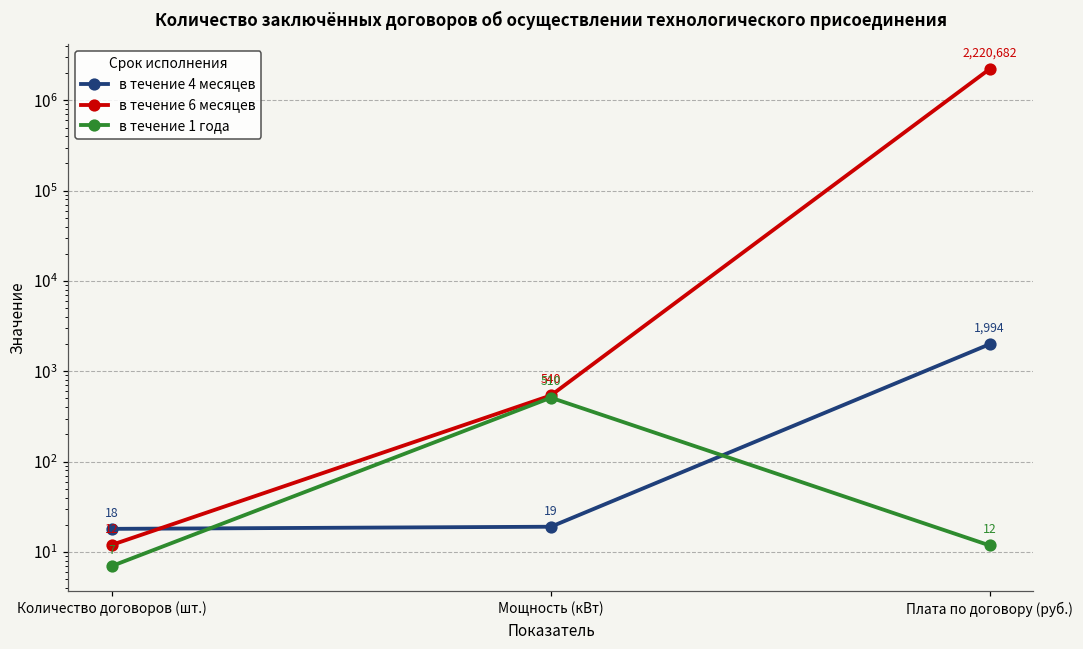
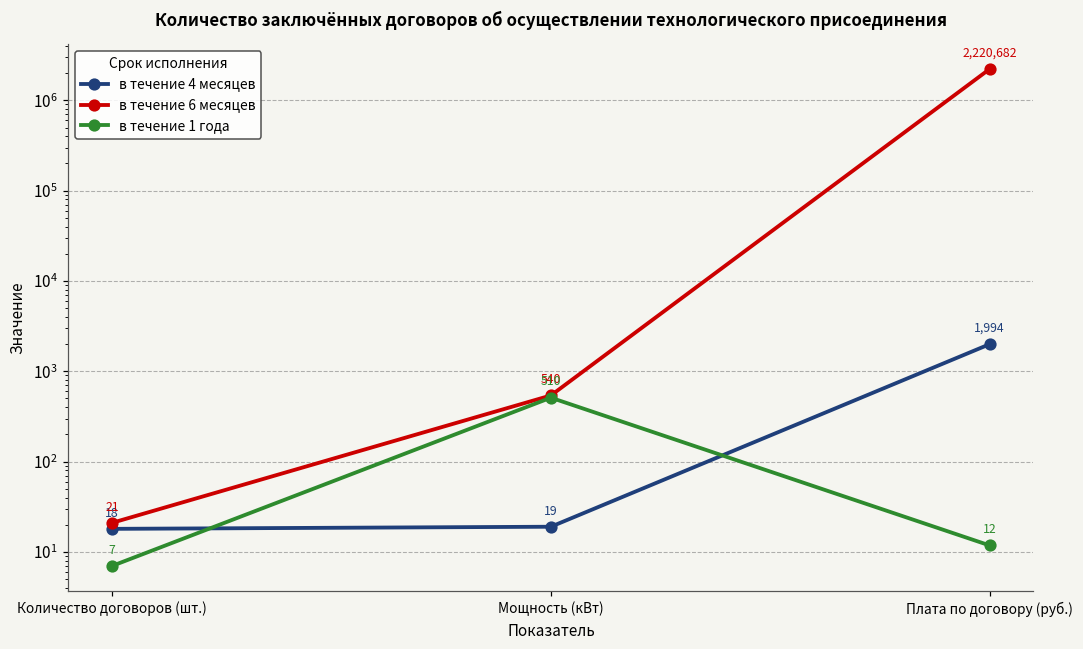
в течение 6 месяцев, Количество договоров (шт.): 12 -> 21
